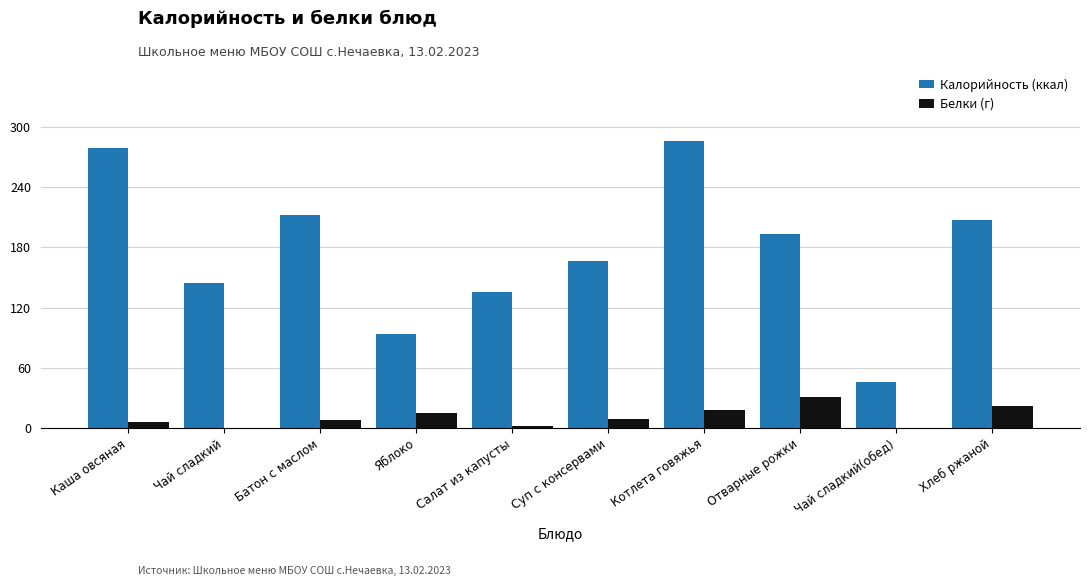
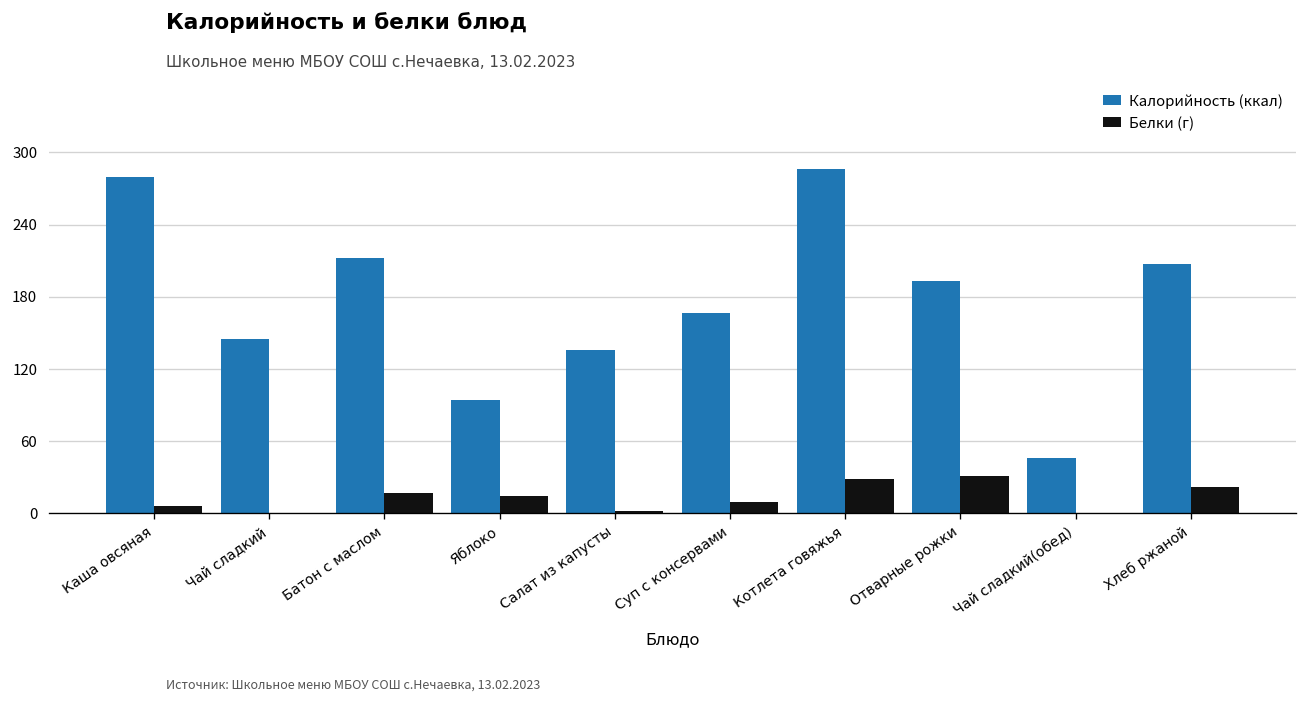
Белки (г), Батон с маслом: 7 -> 17
Белки (г), Котлета говяжья: 18 -> 29
